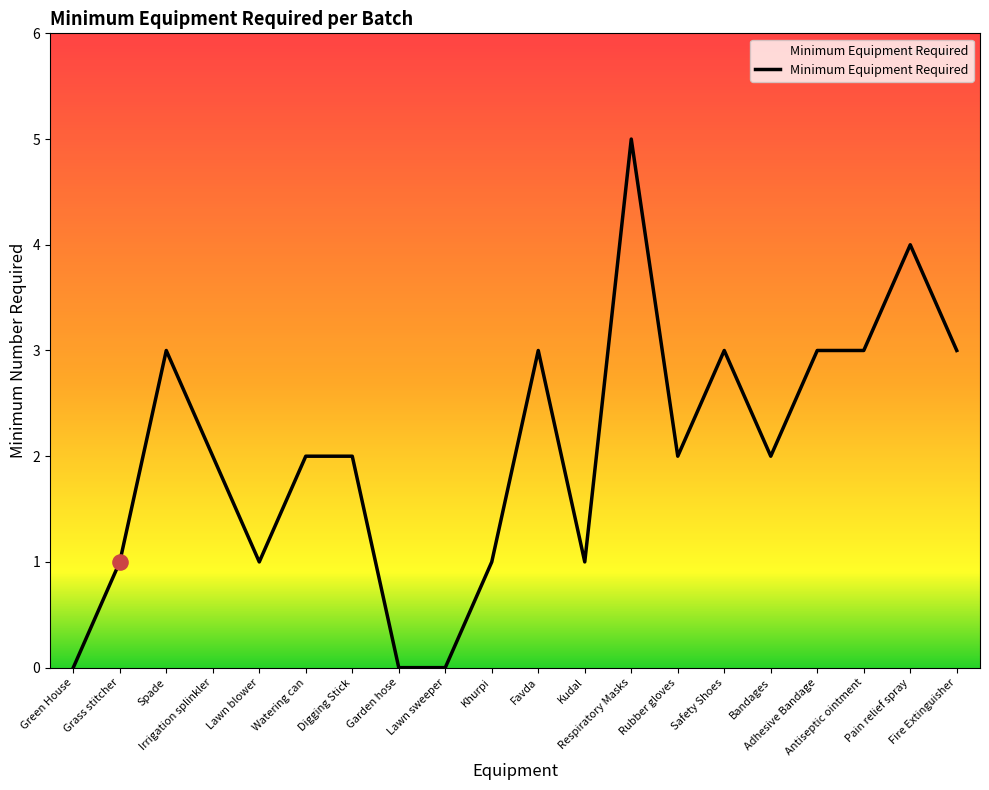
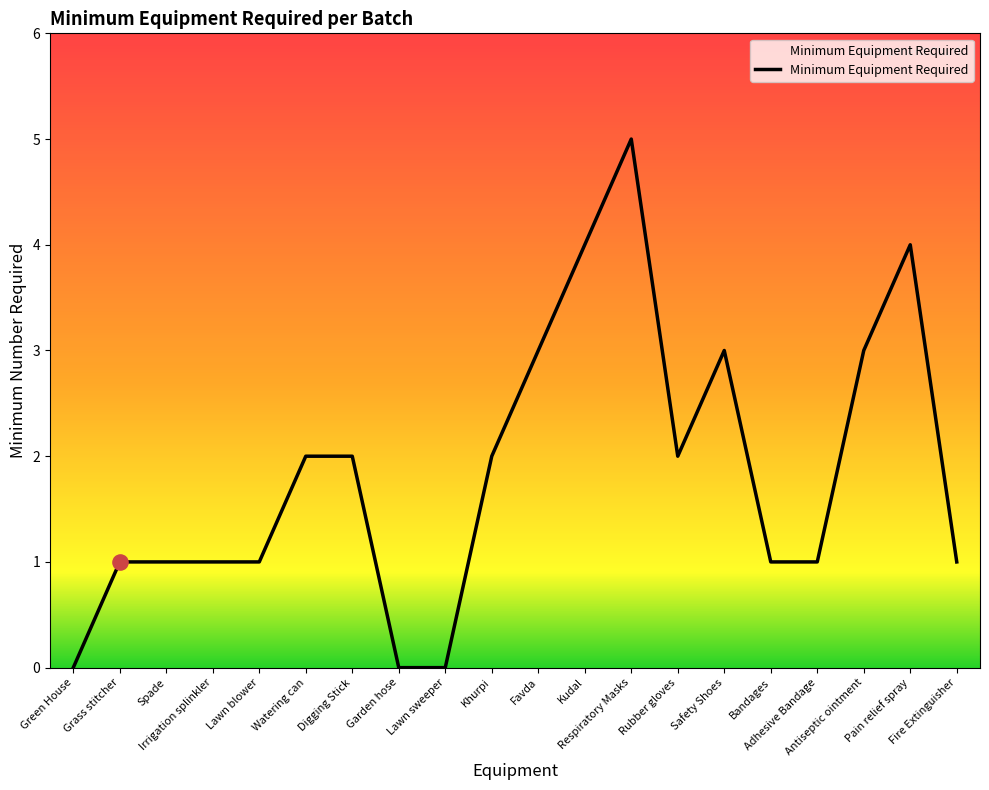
Minimum Equipment Required, Spade: 3 -> 1
Minimum Equipment Required, Irrigation splinkler: 2 -> 1
Minimum Equipment Required, Khurpi: 1 -> 2
Minimum Equipment Required, Kudal: 1 -> 4
Minimum Equipment Required, Bandages: 2 -> 1
Minimum Equipment Required, Adhesive Bandage: 3 -> 1
Minimum Equipment Required, Fire Extinguisher: 3 -> 1
